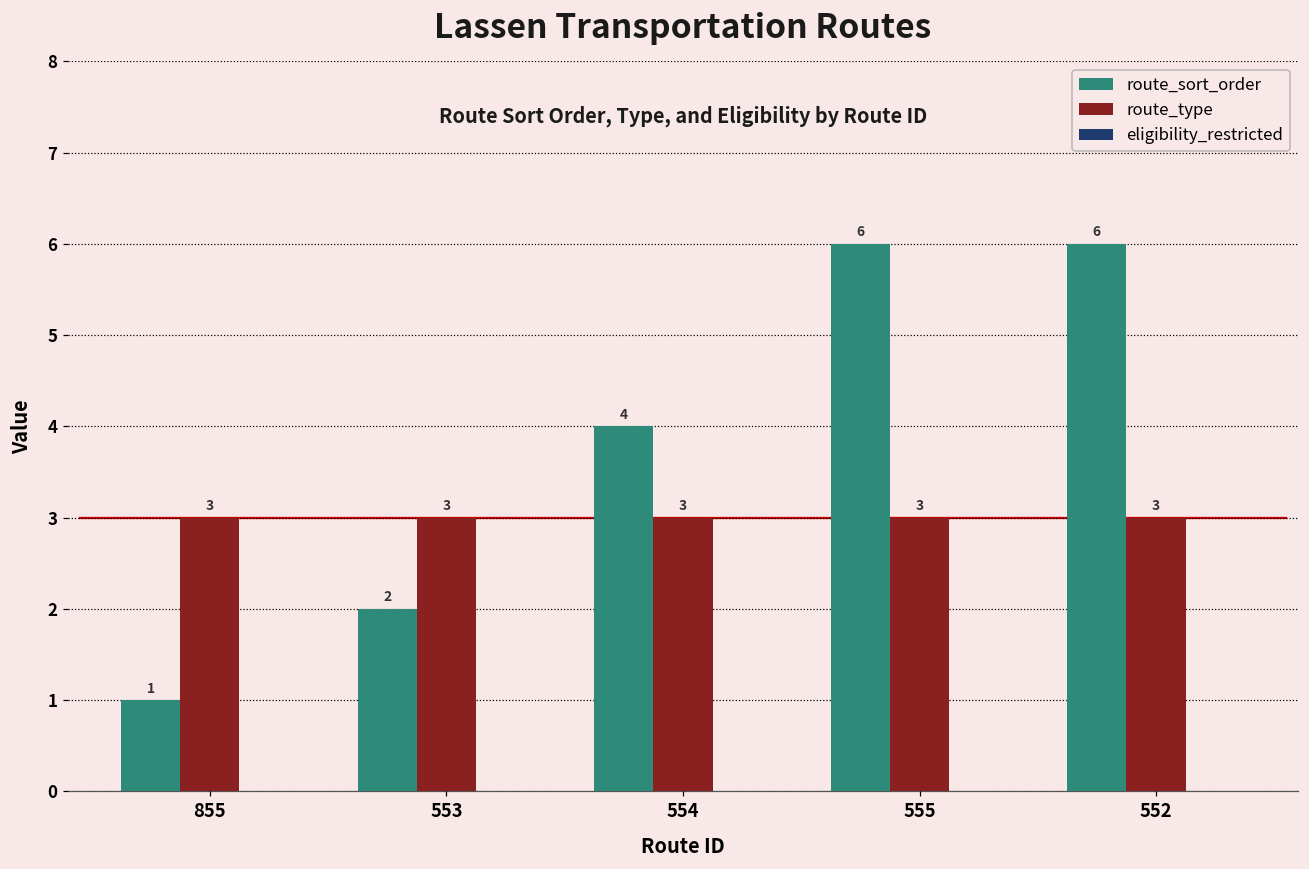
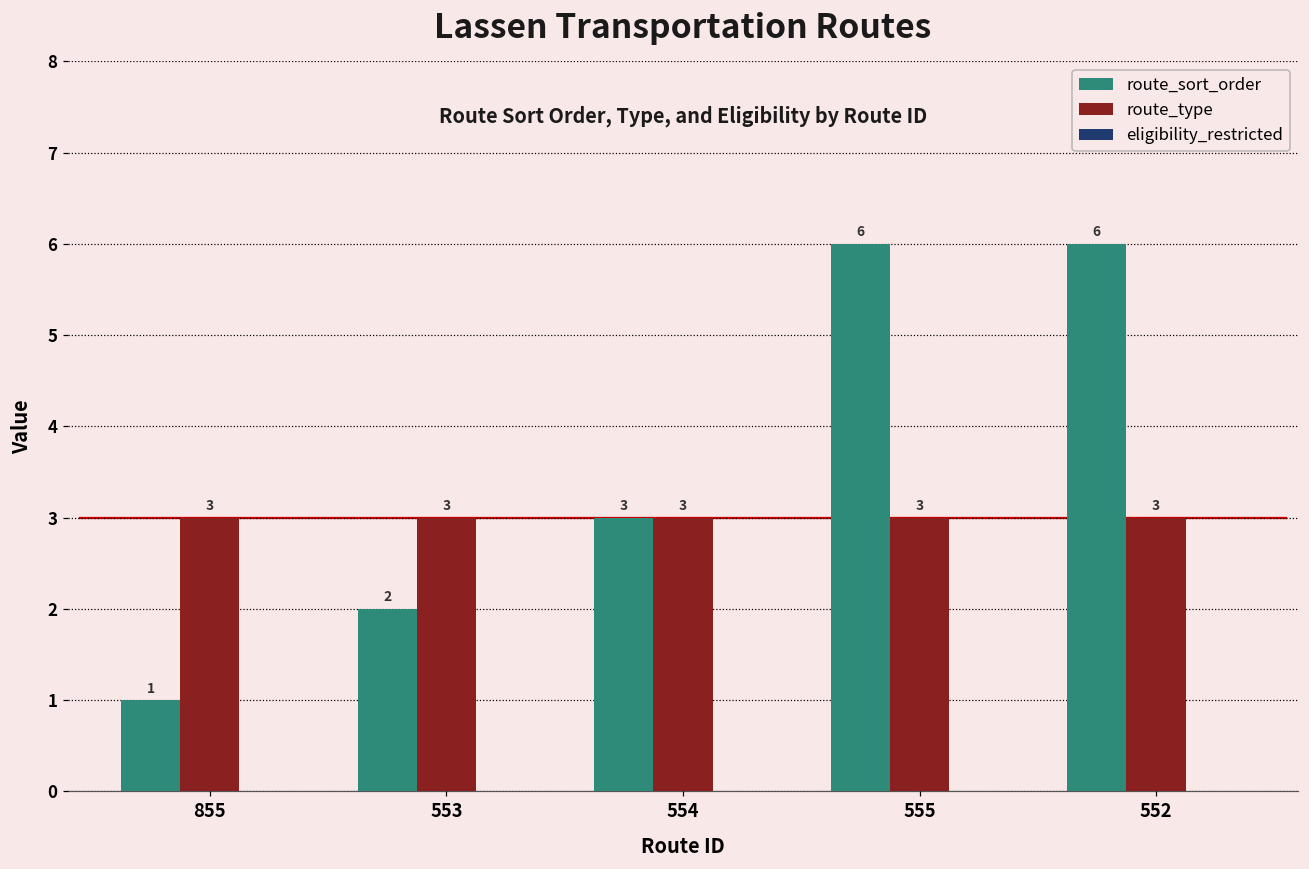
route_sort_order, 554: 4 -> 3
